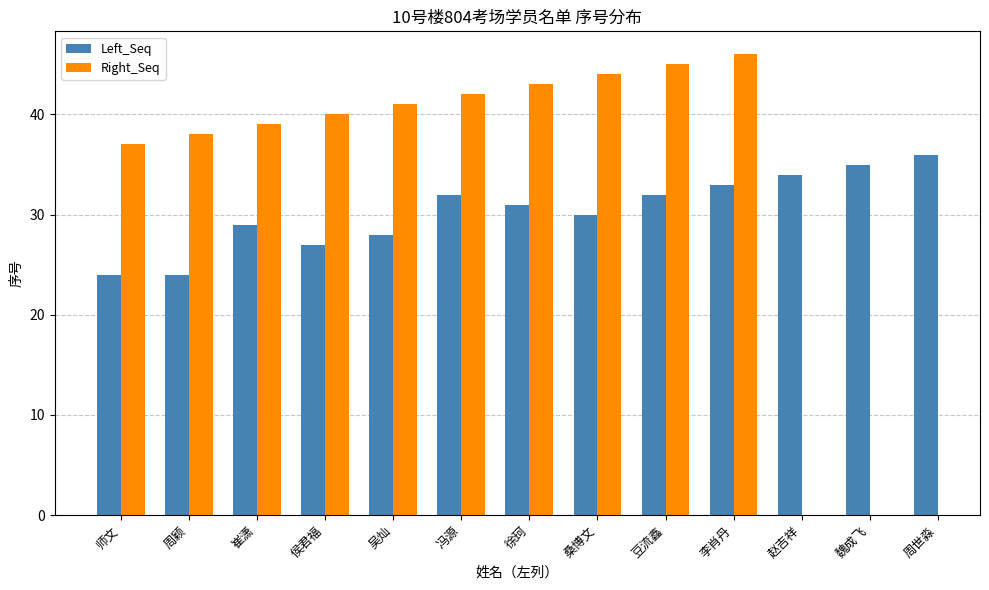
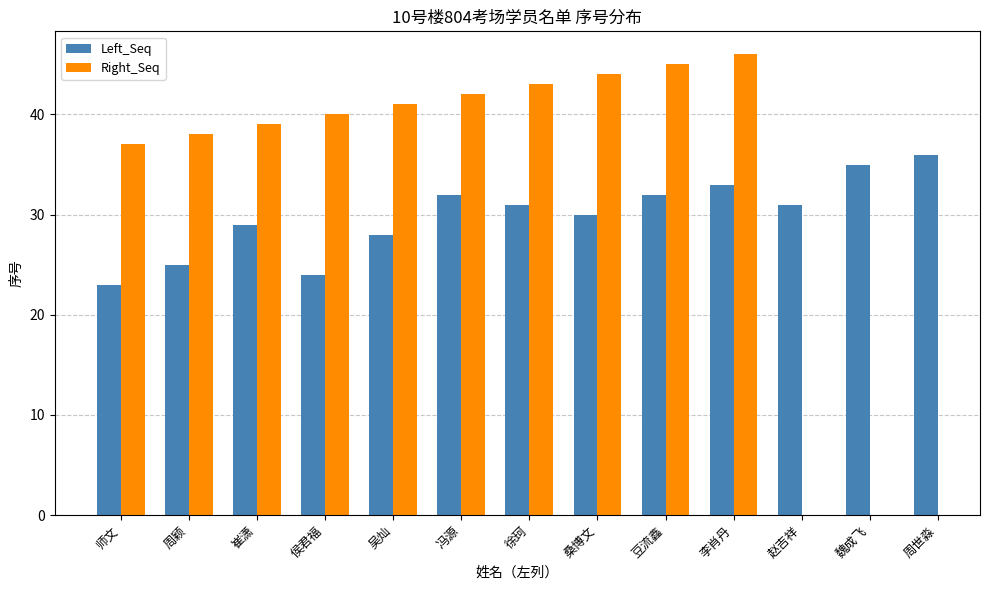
Left_Seq, 师文: 24 -> 23
Left_Seq, 周颖: 24 -> 25
Left_Seq, 侯君福: 27 -> 24
Left_Seq, 赵吉祥: 34 -> 31
